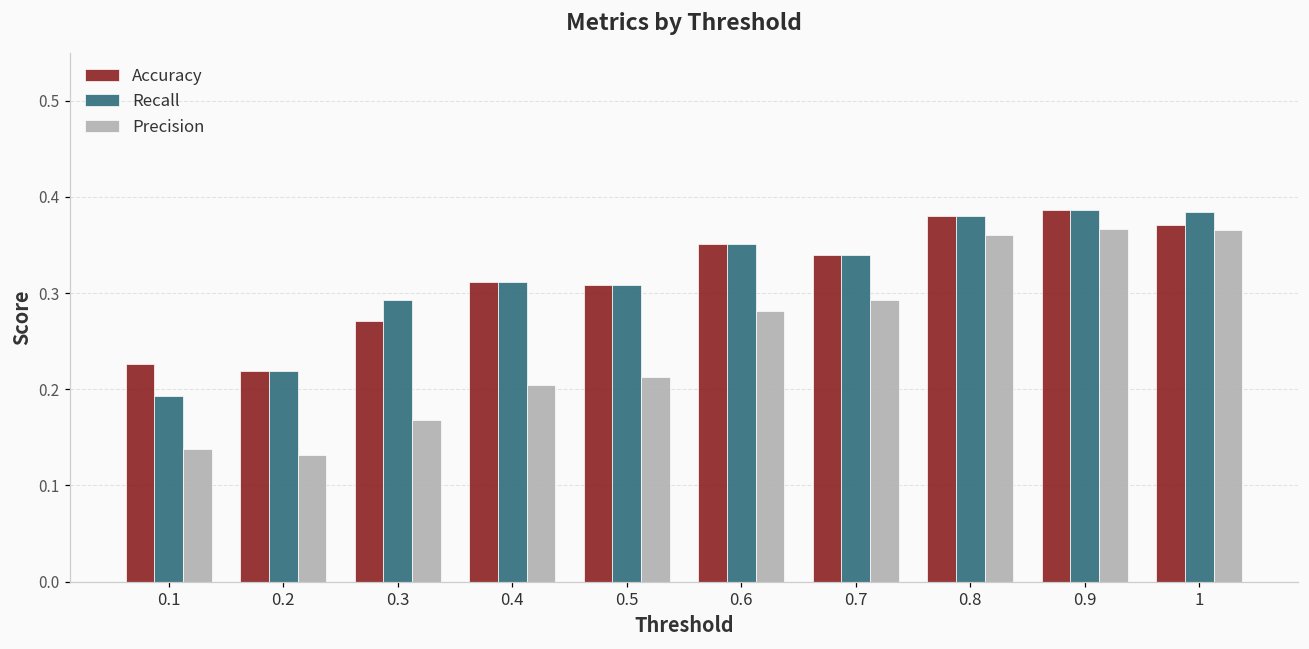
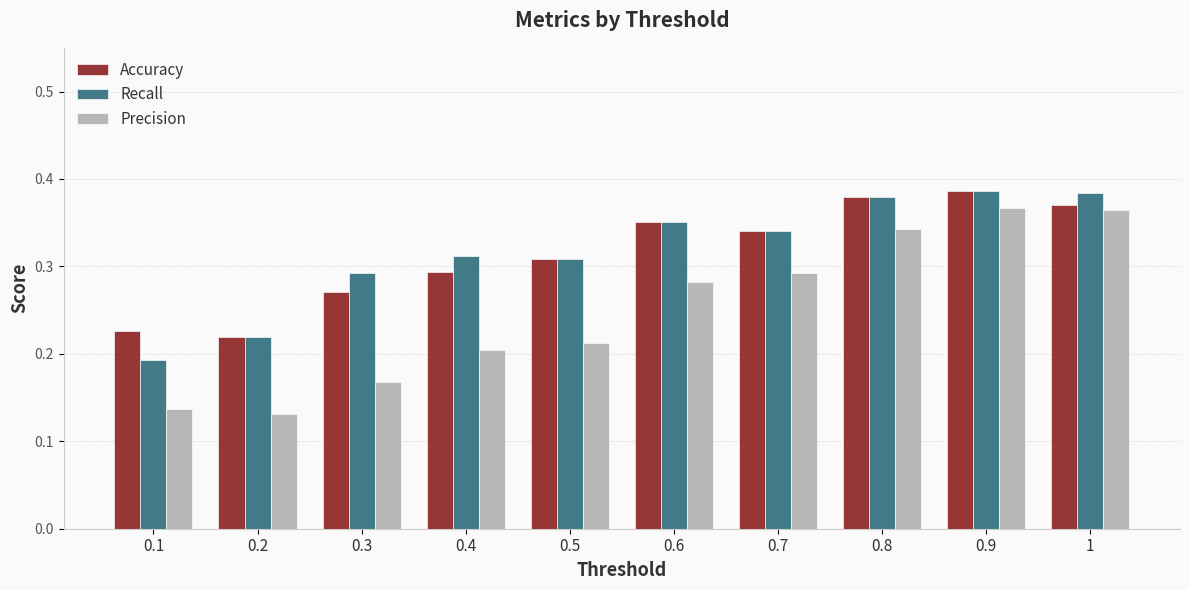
Accuracy, 0.4: 0.31 -> 0.29
Precision, 0.8: 0.36 -> 0.34
